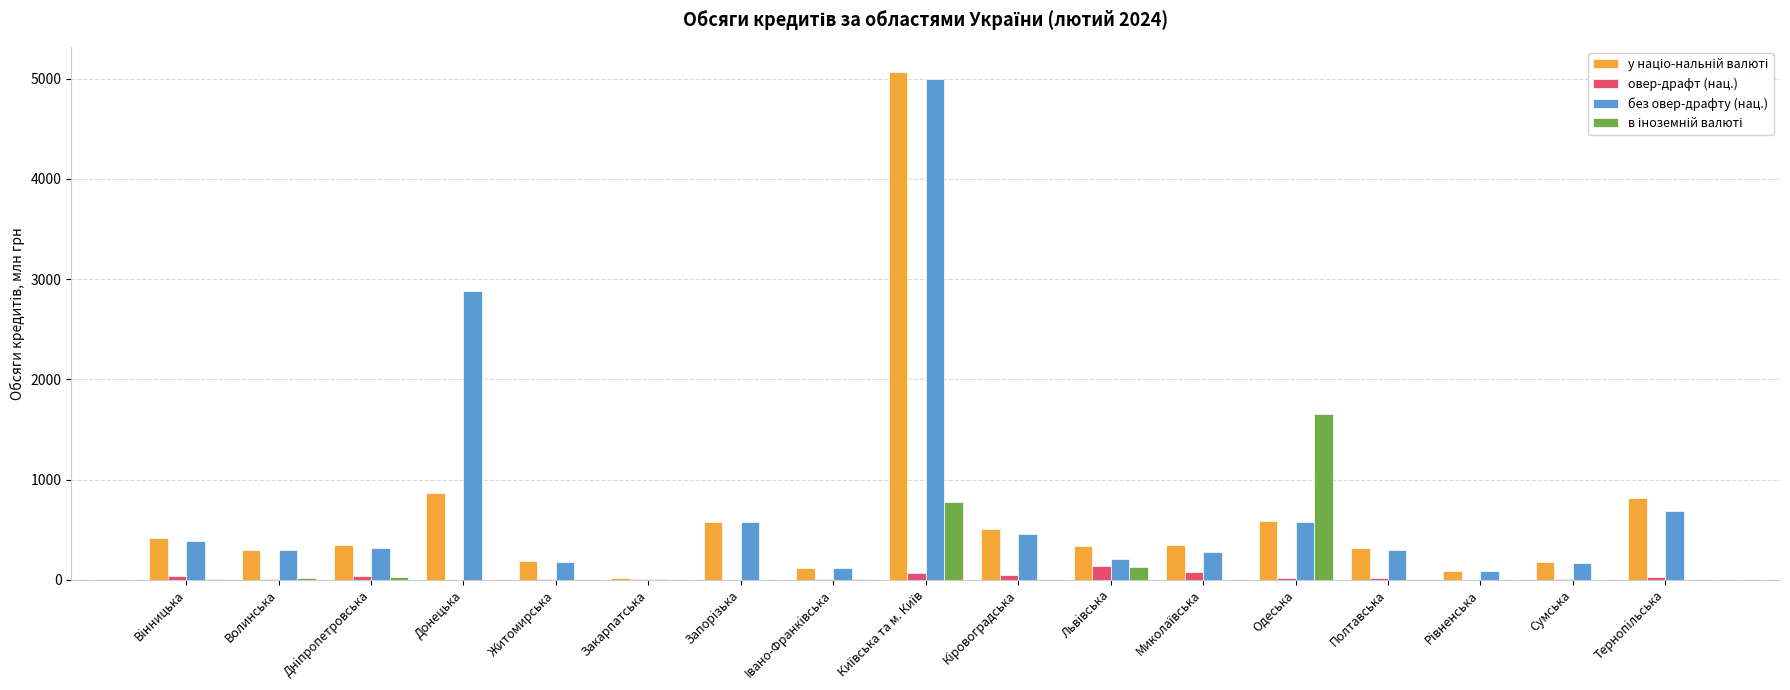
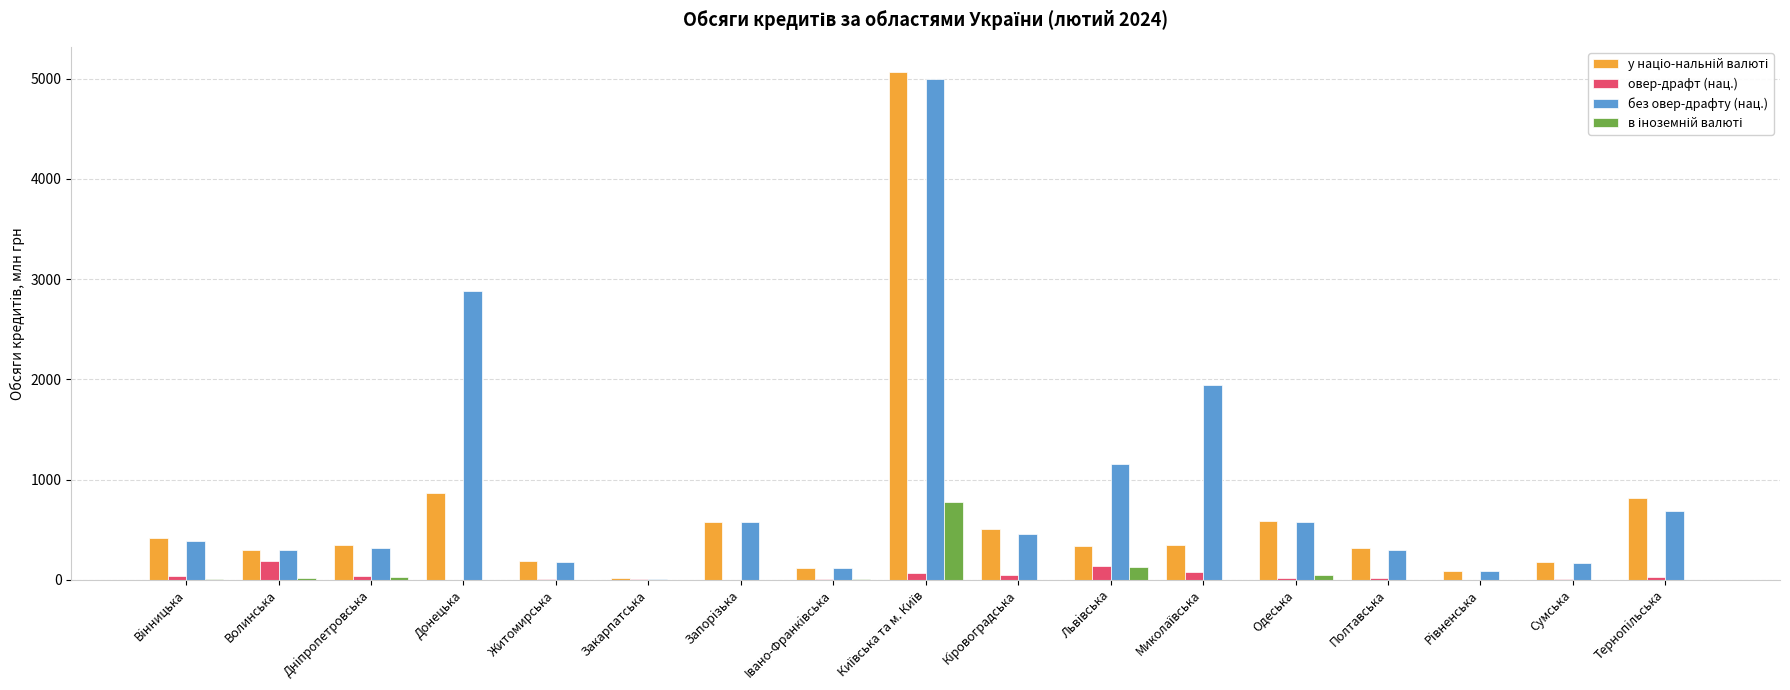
овер-драфт (нац.), Волинська: 10 -> 190
без овер-драфту (нац.), Львiвська: 210 -> 1160
без овер-драфту (нац.), Миколаївська: 280 -> 1940
в іноземній валюті, Одеська: 1660 -> 50
